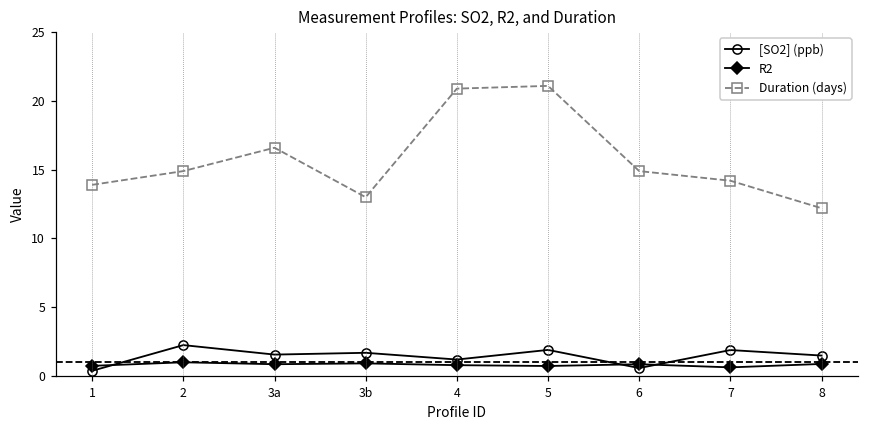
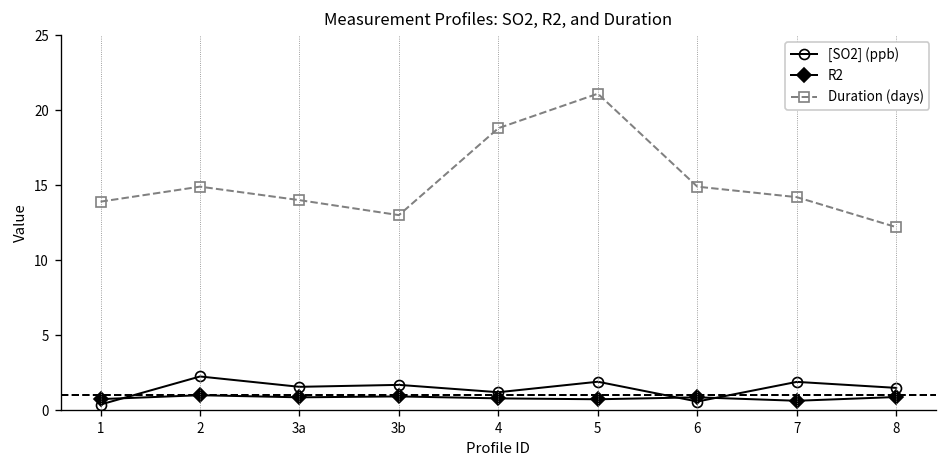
Duration (days), 3a: 16.6 -> 14.0
Duration (days), 4: 20.9 -> 18.8
